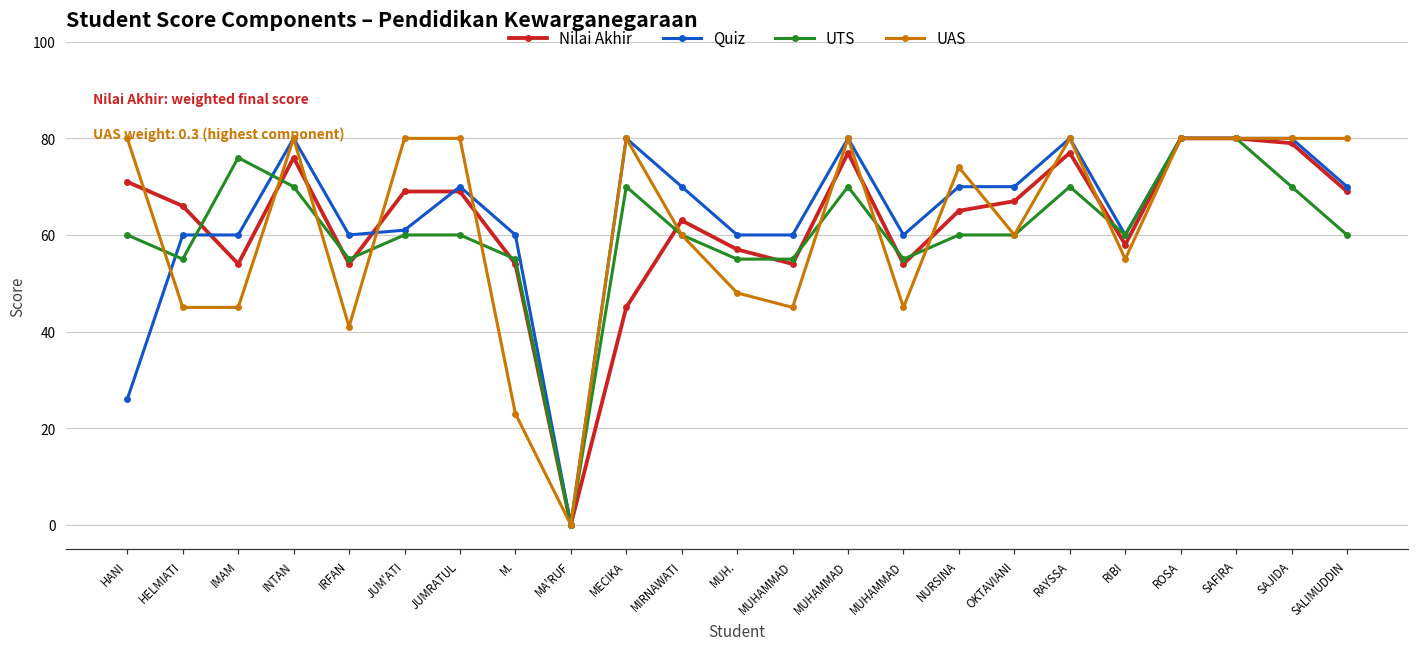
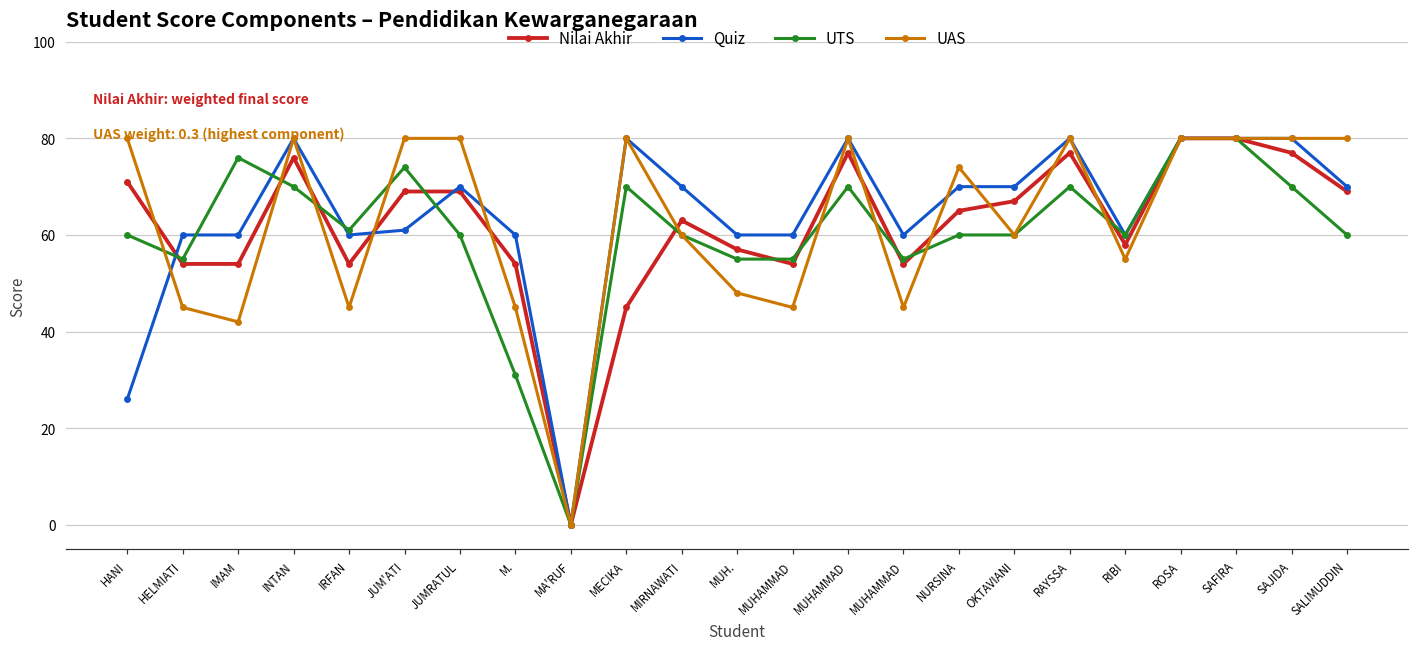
Nilai Akhir, HELMIATI: 66 -> 54
UAS, IMAM: 45 -> 42
UTS, IRFAN: 55 -> 61
UAS, IRFAN: 41 -> 45
UTS, JUM'ATI: 60 -> 74
UTS, M.: 55 -> 31
UAS, M.: 23 -> 45
Nilai Akhir, SAJIDA: 79 -> 77
